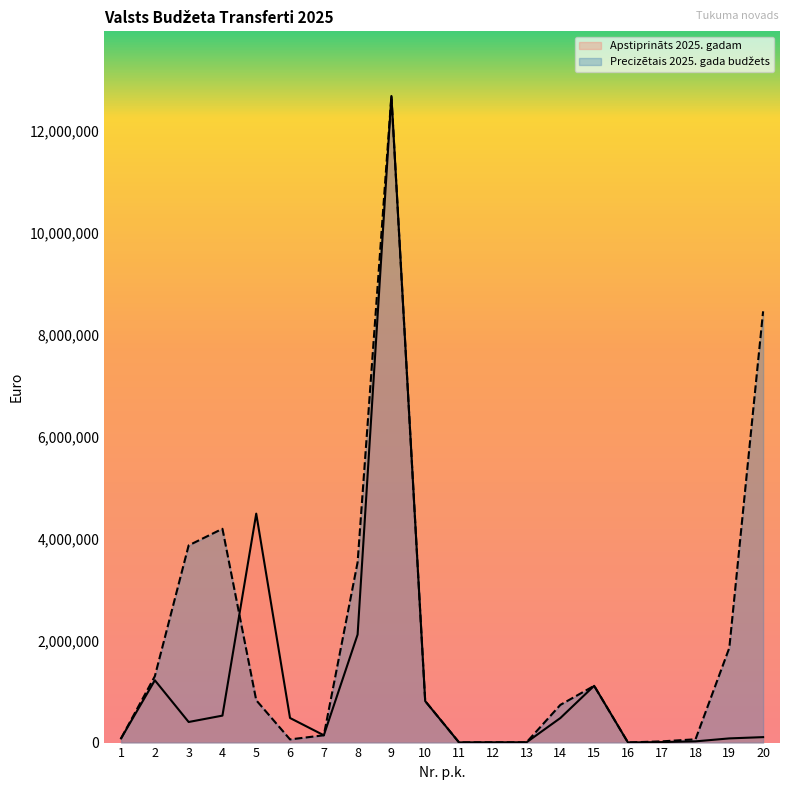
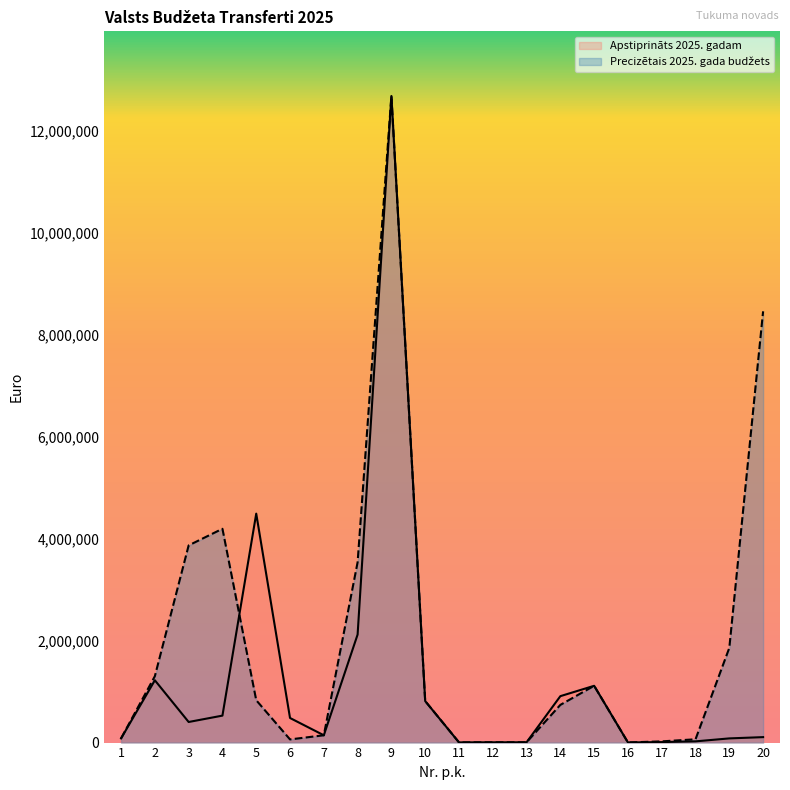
Apstiprināts 2025. gadam, 14: 500,000 -> 900,000
